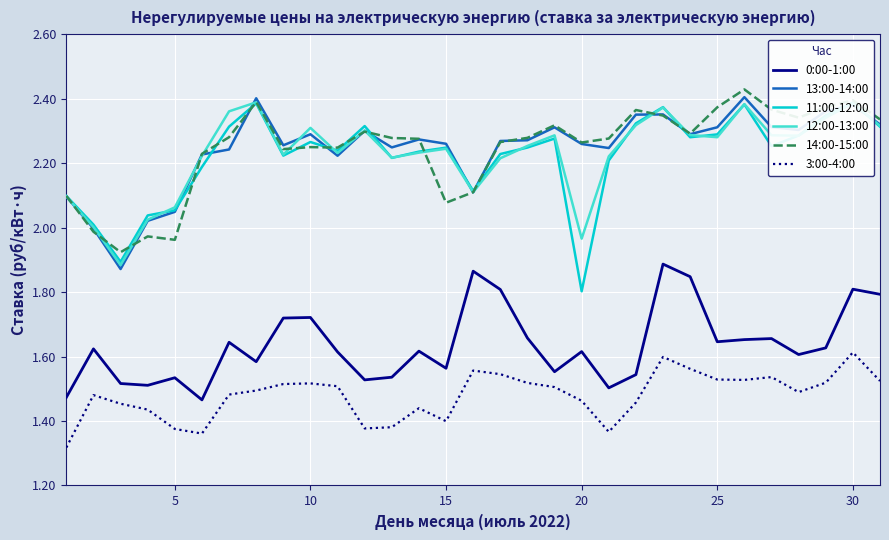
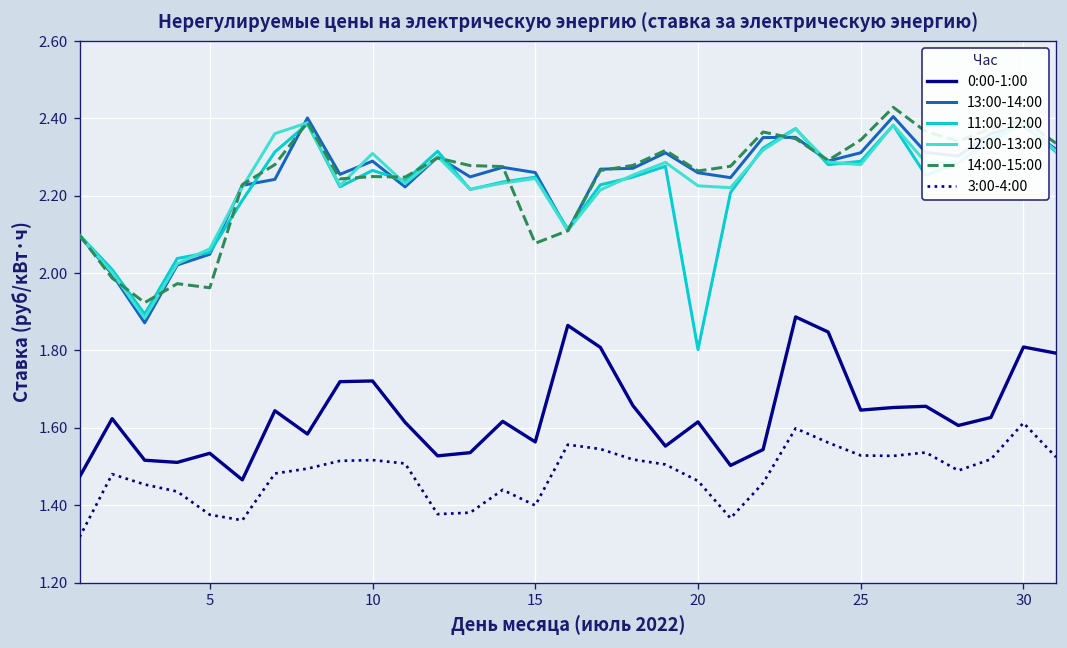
12:00-13:00, 20: 1.97 -> 2.23
14:00-15:00, 25: 2.37 -> 2.34
